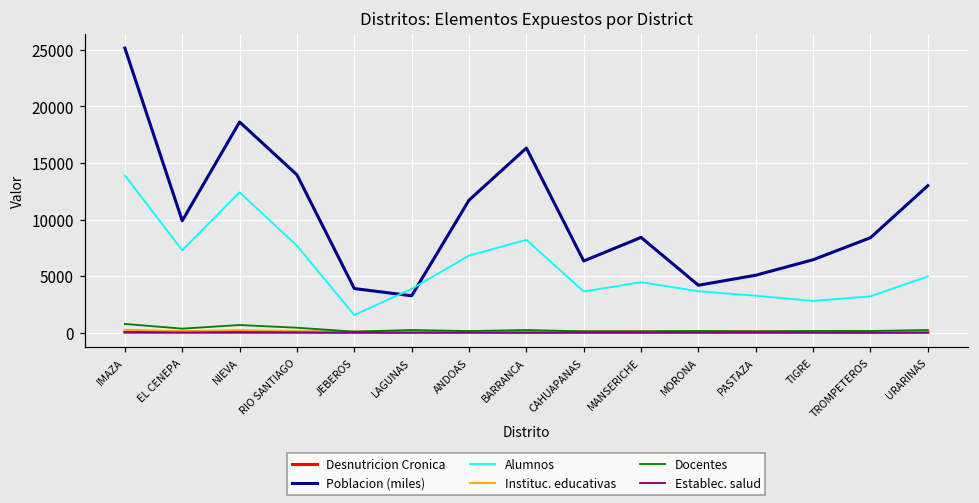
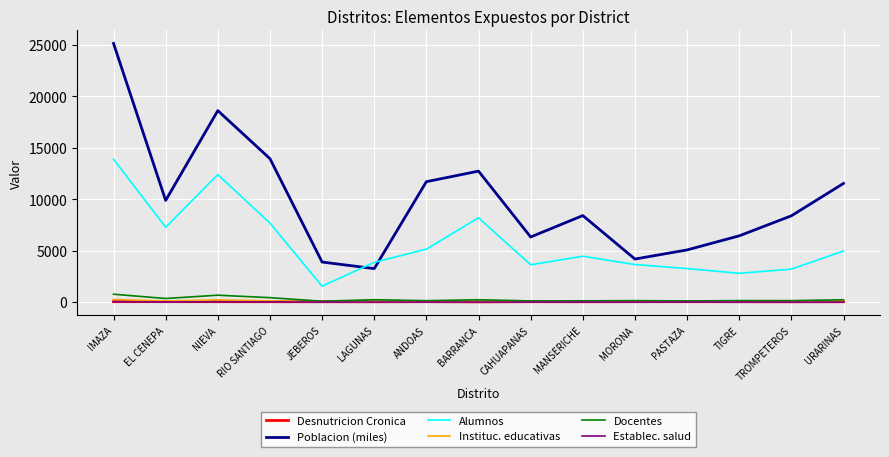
Alumnos, ANDOAS: 6800 -> 5200
Poblacion (miles), BARRANCA: 16300 -> 12700
Poblacion (miles), URARINAS: 13000 -> 11500
